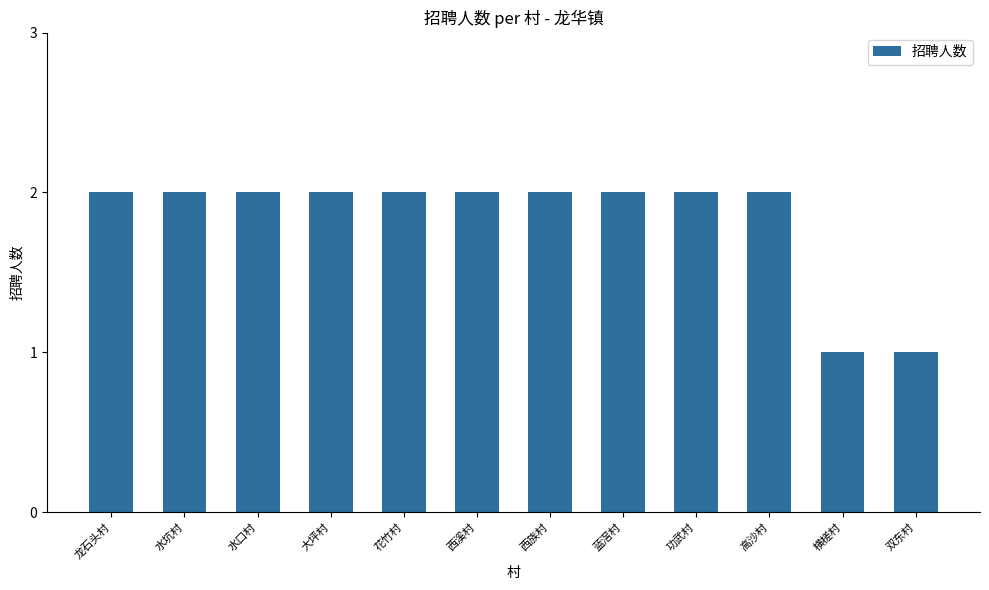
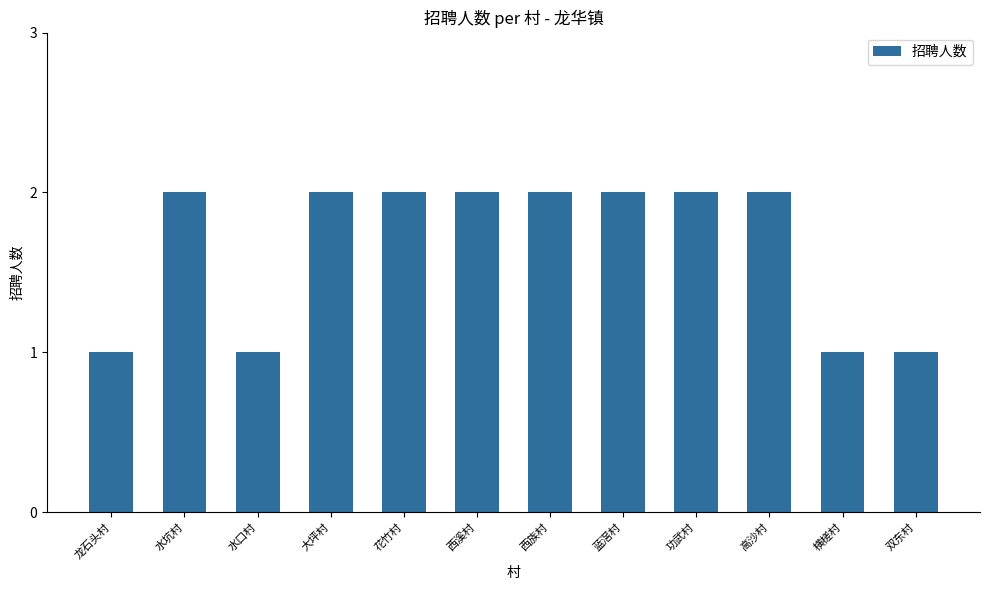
龙石头村: 2 -> 1
水口村: 2 -> 1
